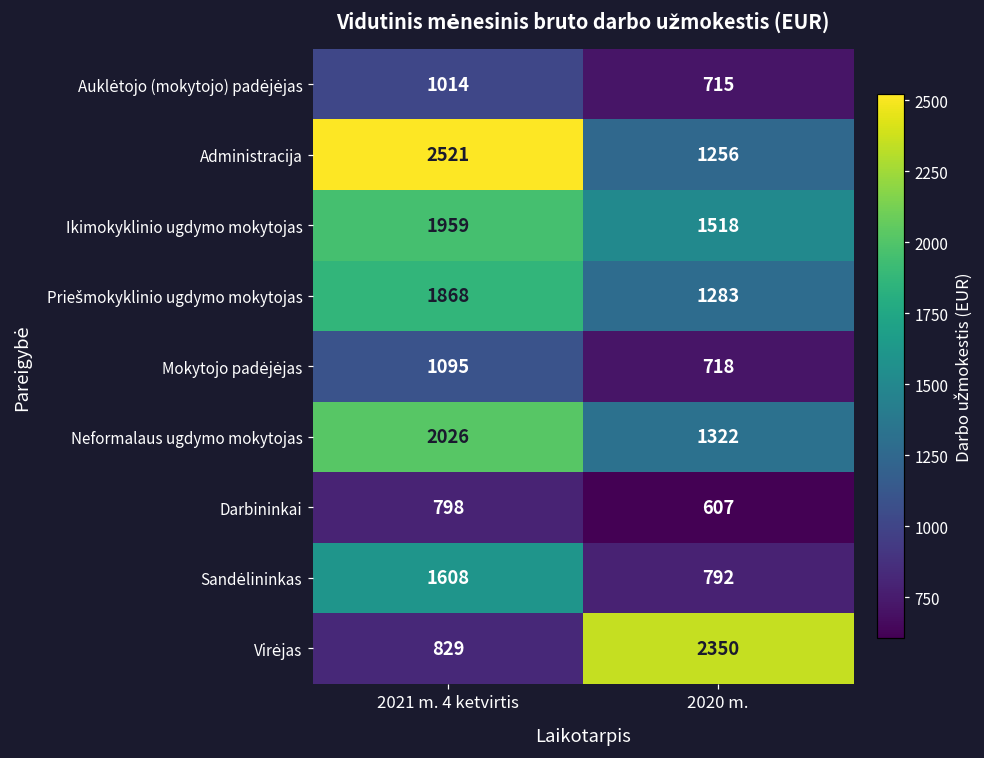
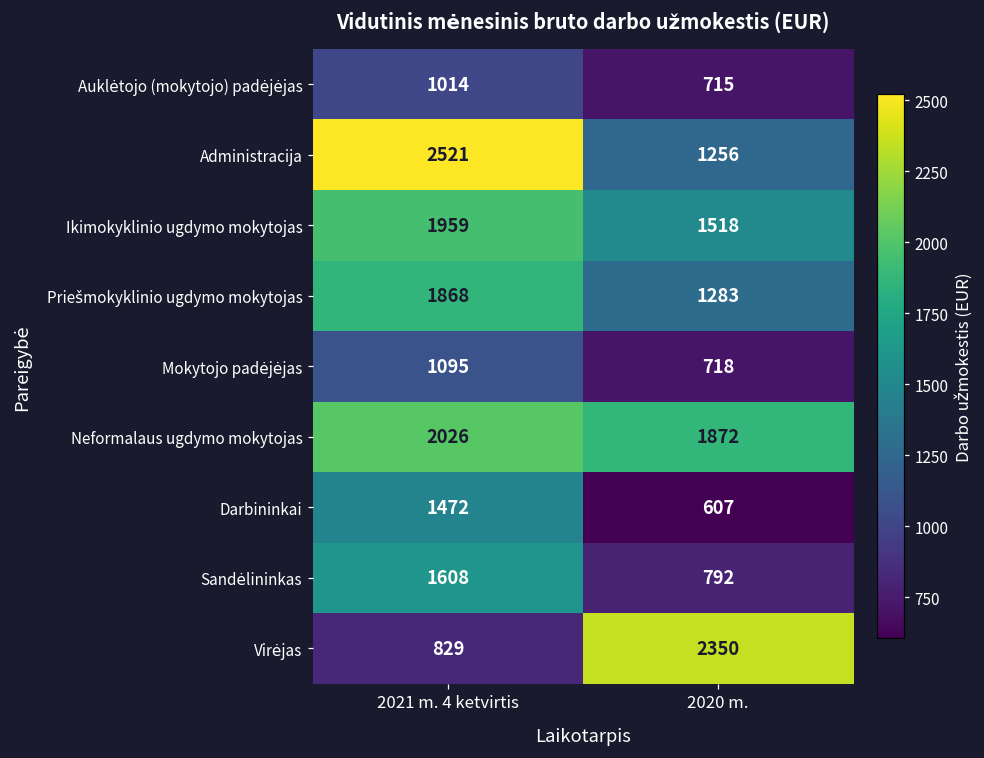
Neformalaus ugdymo mokytojas, 2020 m.: 1322 -> 1872
Darbininkai, 2021 m. 4 ketvirtis: 798 -> 1472
